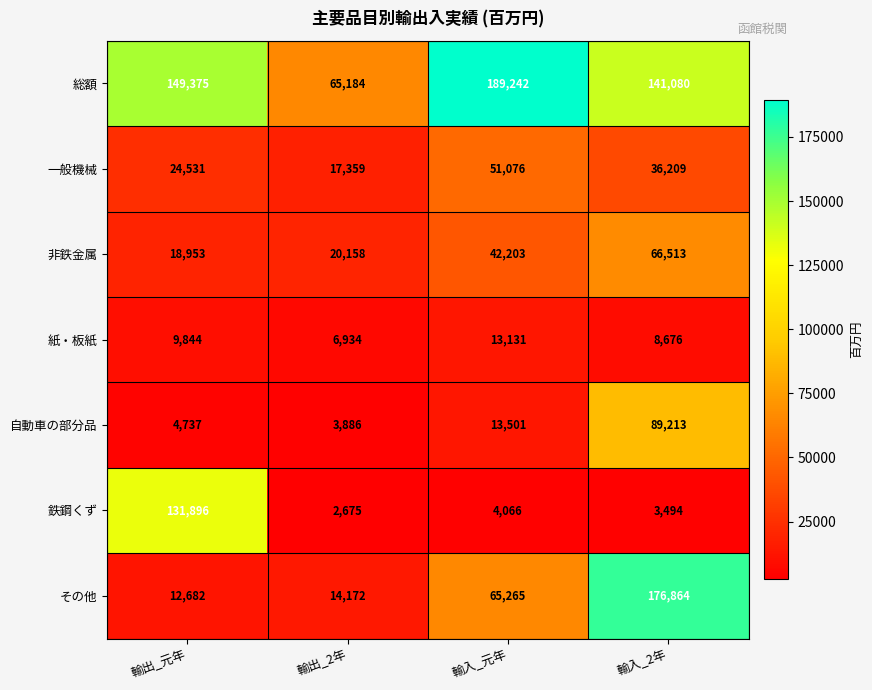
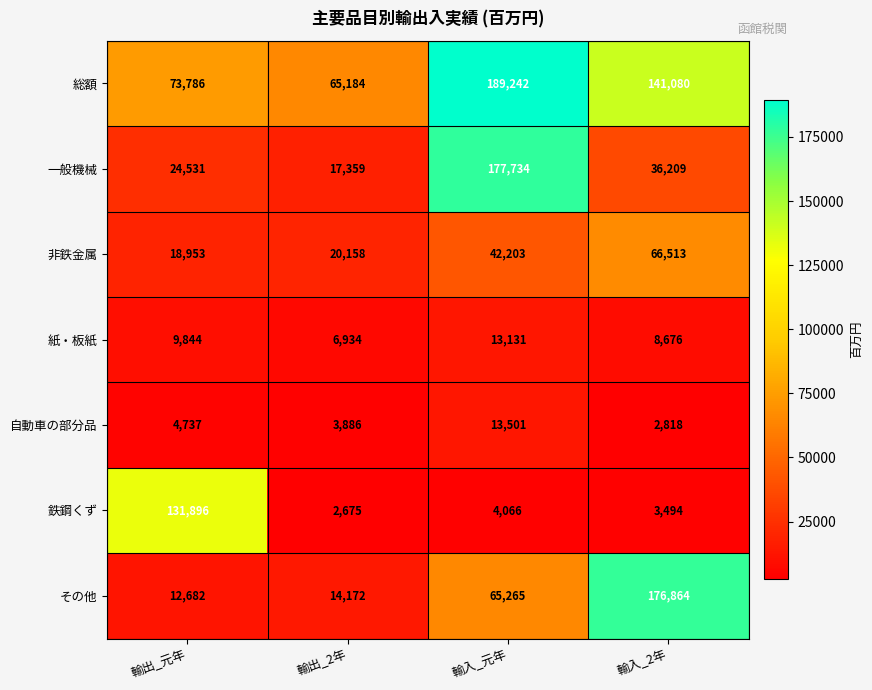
総額, 輸出_元年: 149,375 -> 73,786
一般機械, 輸入_元年: 51,076 -> 177,734
自動車の部分品, 輸入_2年: 89,213 -> 2,818
